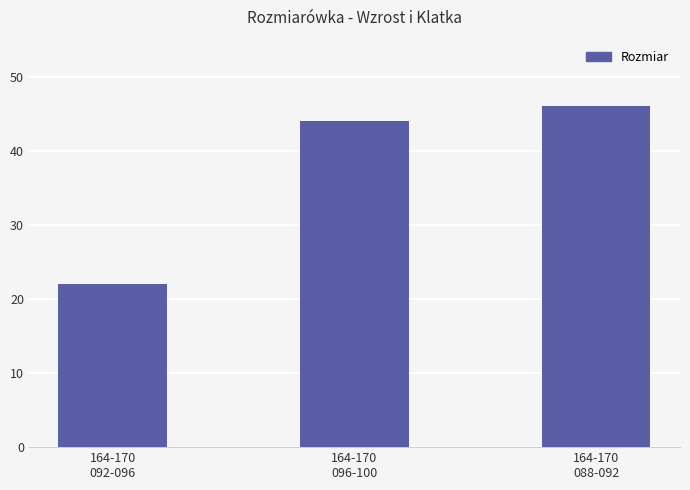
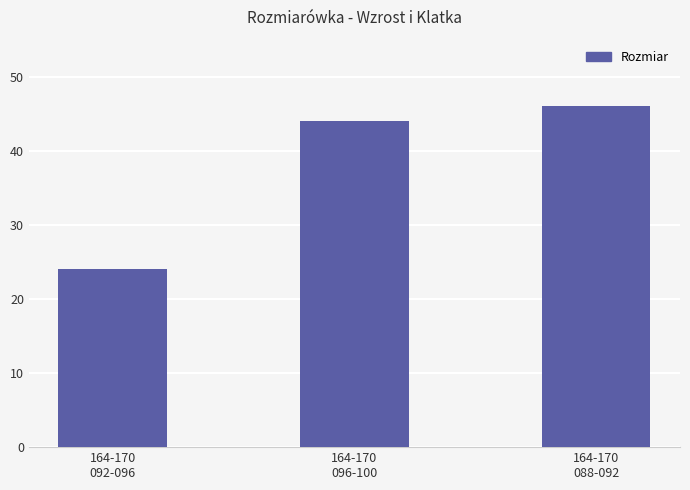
164-170 092-096: 22 -> 24
